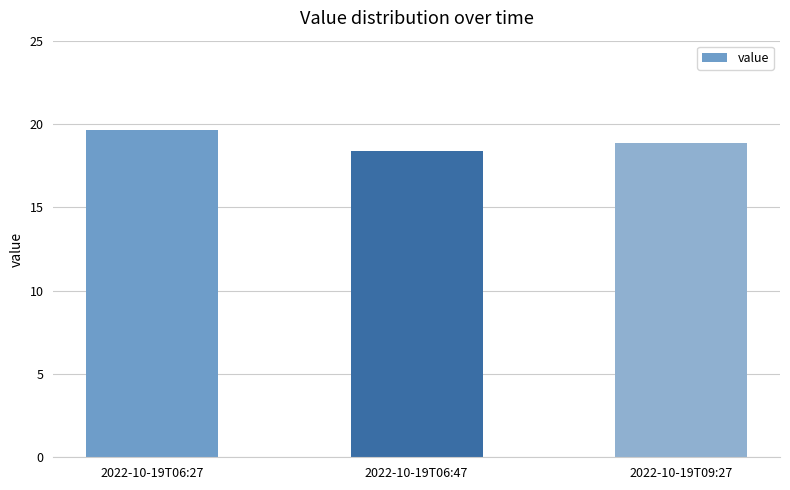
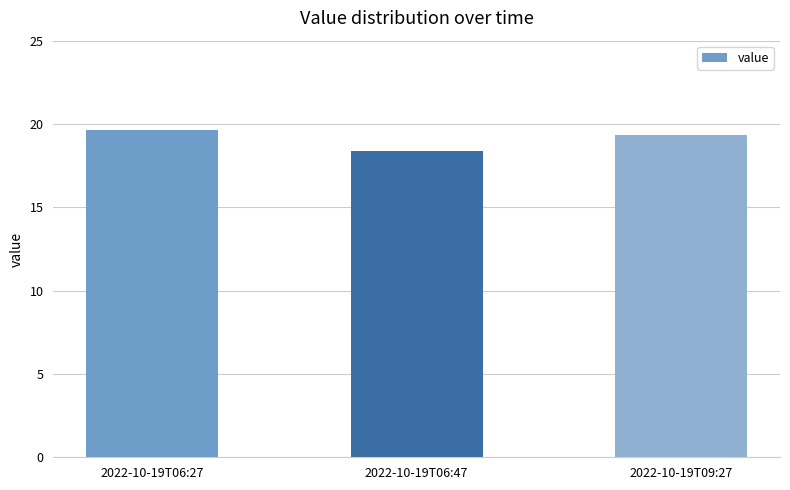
2022-10-19T09:27: 18.9 -> 19.4
